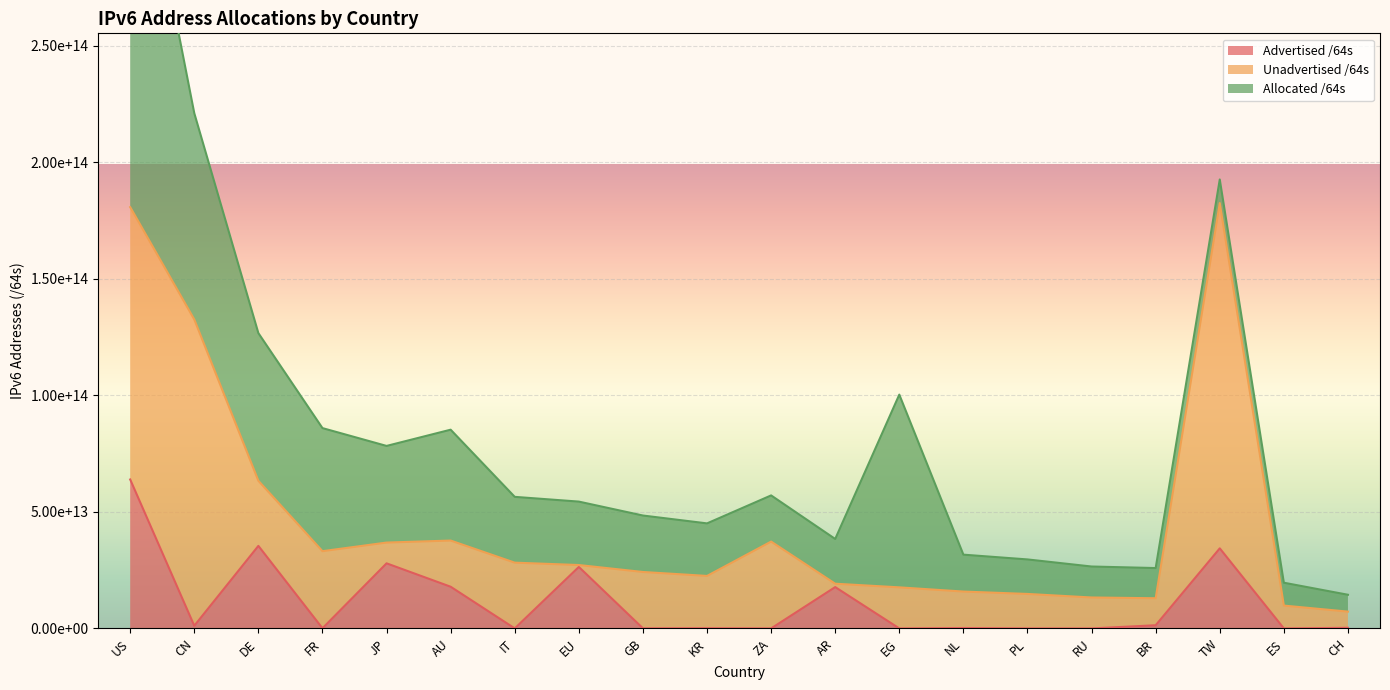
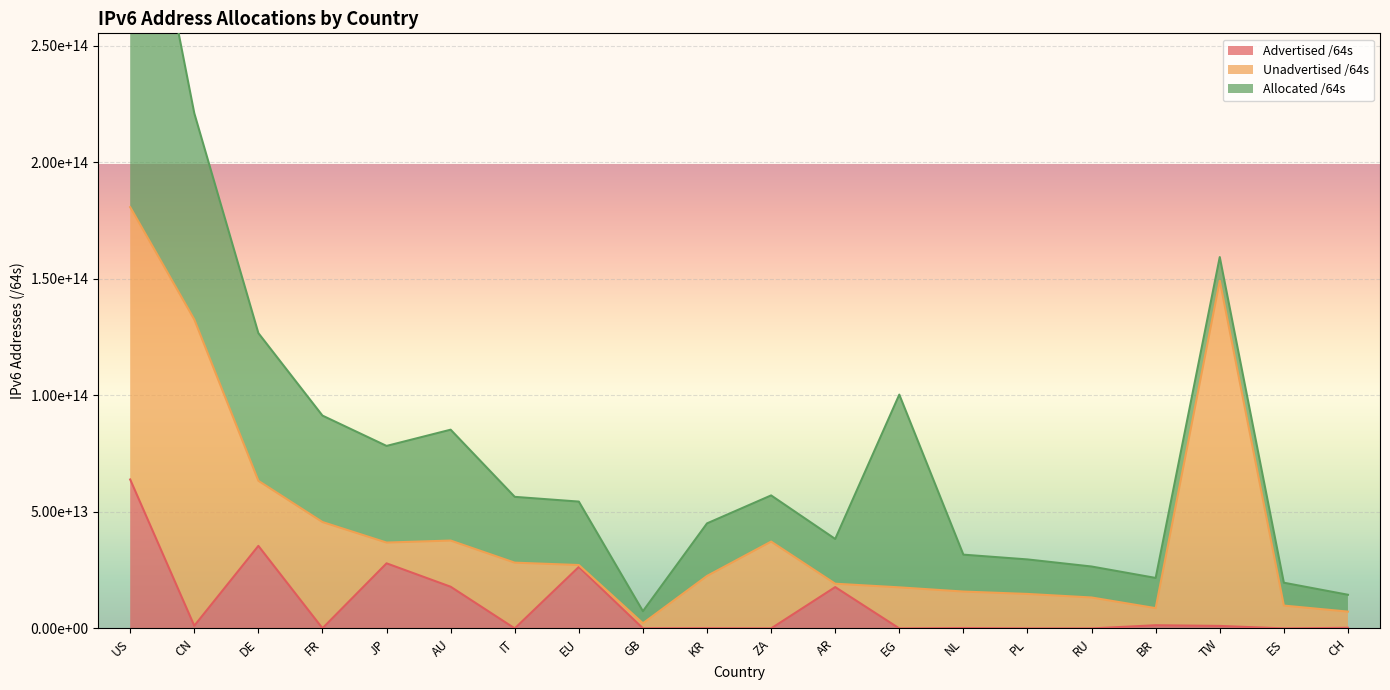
Unadvertised /64s, FR: 33000000000000 -> 46000000000000
Allocated /64s, FR: 53000000000000 -> 46000000000000
Unadvertised /64s, GB: 24000000000000 -> 2000000000000
Allocated /64s, GB: 24000000000000 -> 5000000000000
Unadvertised /64s, BR: 12000000000000 -> 7000000000000
Advertised /64s, TW: 34000000000000 -> 1000000000000
